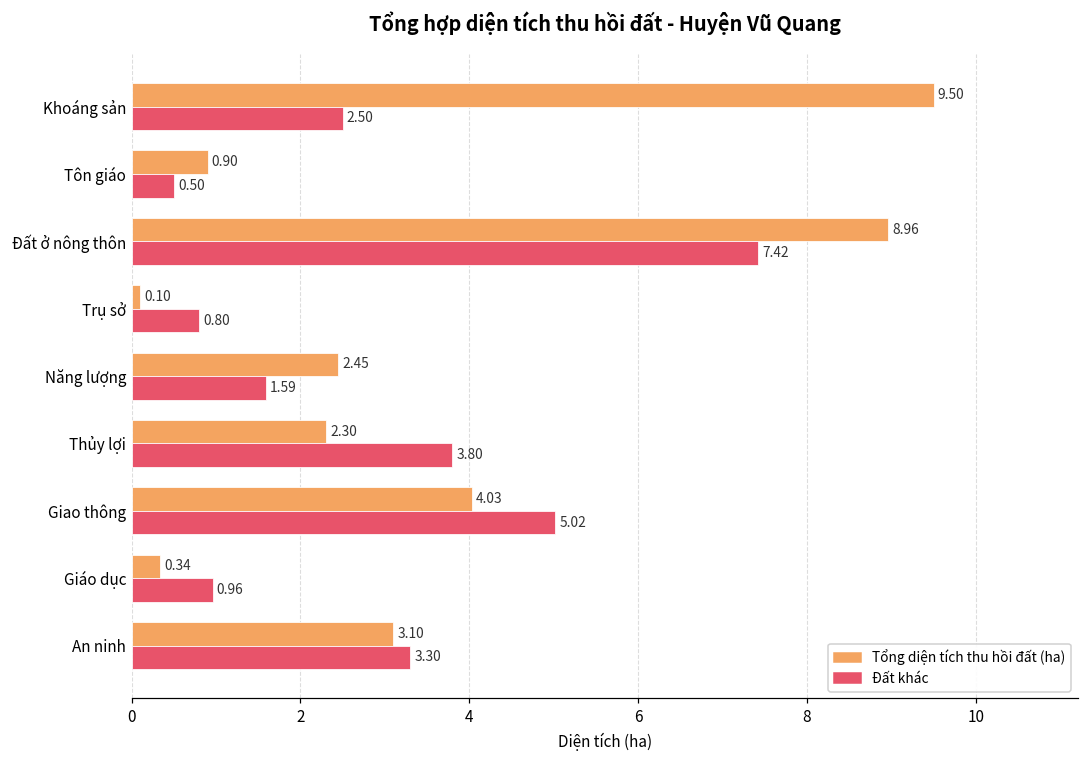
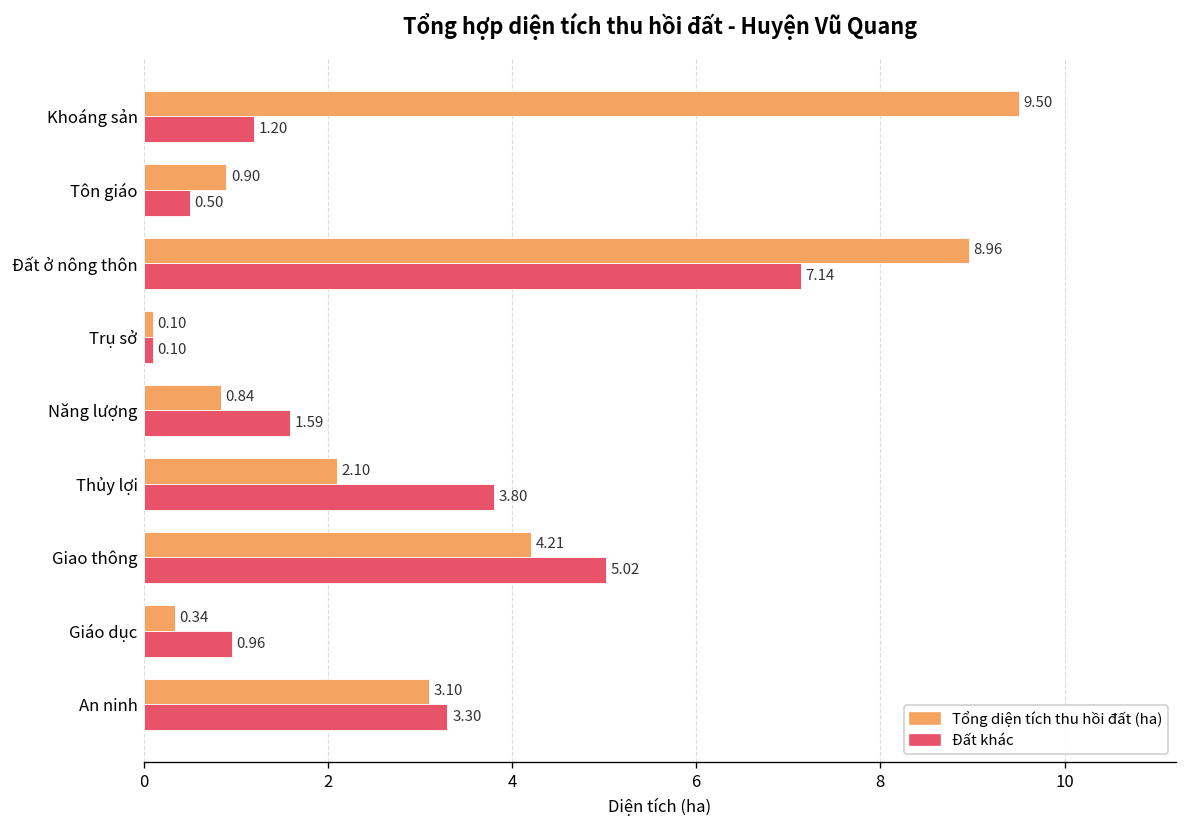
Đất khác, Khoáng sản: 2.50 -> 1.20
Đất khác, Đất ở nông thôn: 7.42 -> 7.14
Đất khác, Trụ sở: 0.80 -> 0.10
Tổng diện tích thu hồi đất (ha), Năng lượng: 2.45 -> 0.84
Tổng diện tích thu hồi đất (ha), Thủy lợi: 2.30 -> 2.10
Tổng diện tích thu hồi đất (ha), Giao thông: 4.03 -> 4.21
